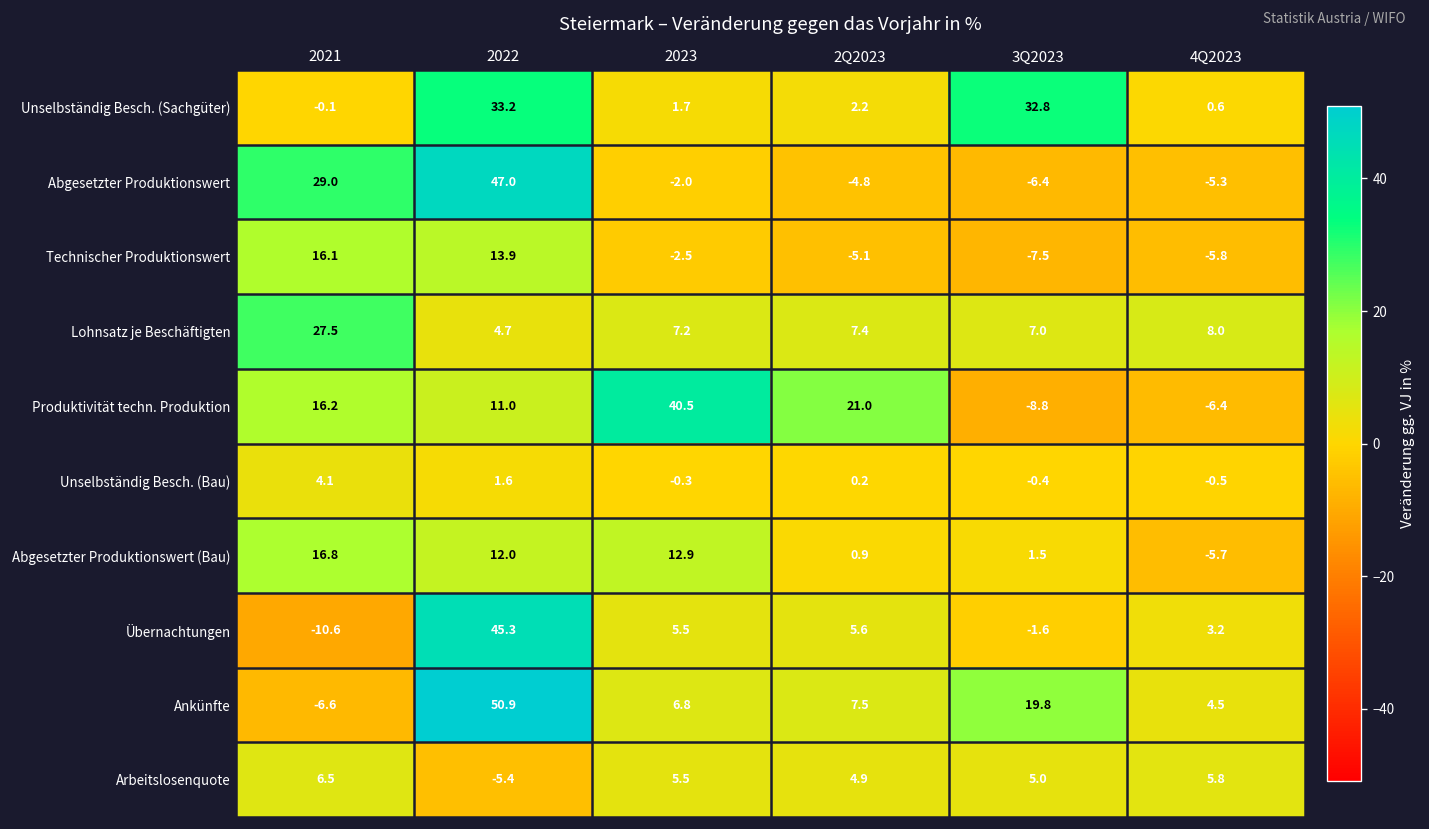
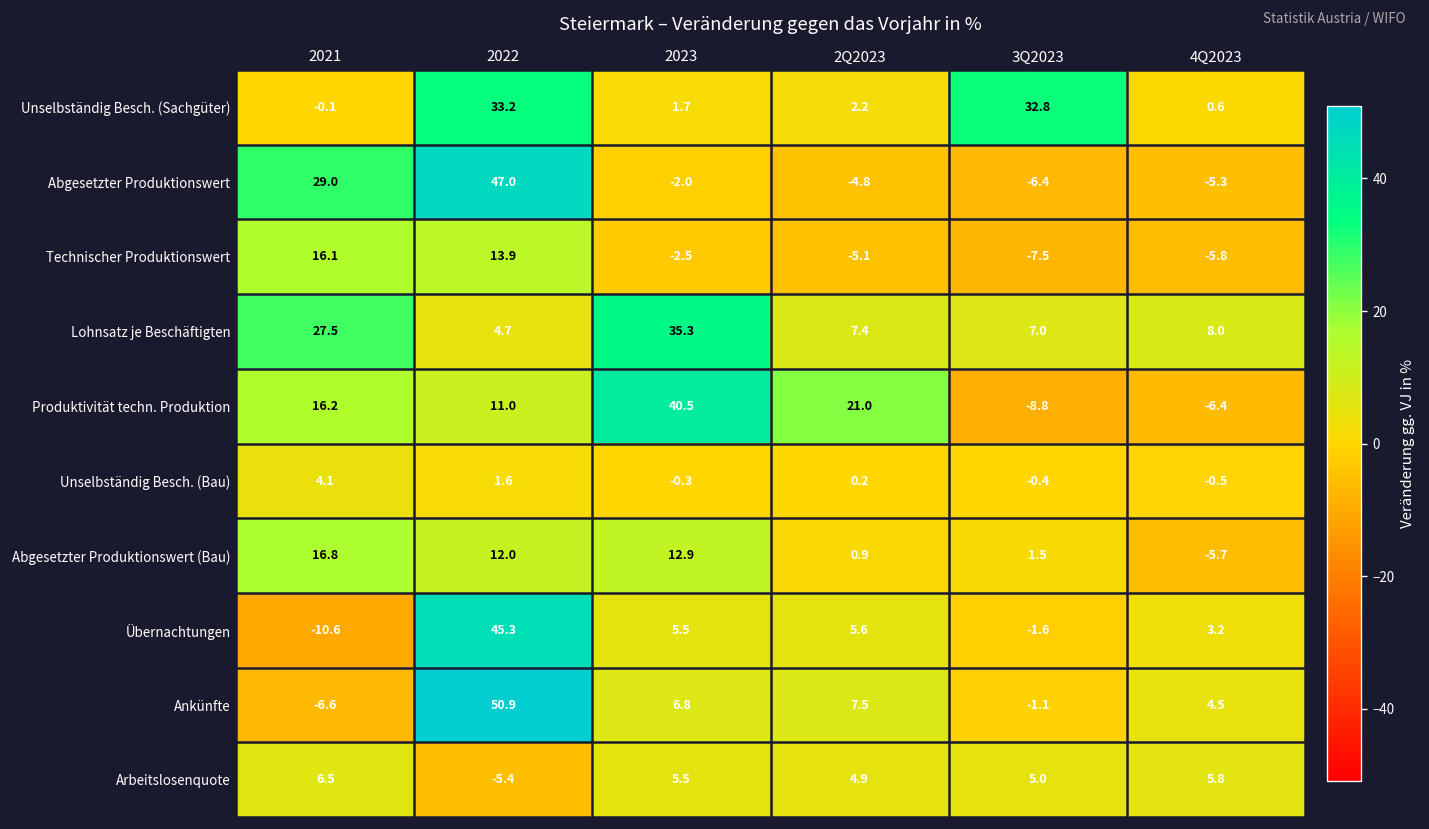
Lohnsatz je Beschäftigten, 2023: 7.2 -> 35.3
Ankünfte, 3Q2023: 19.8 -> -1.1
